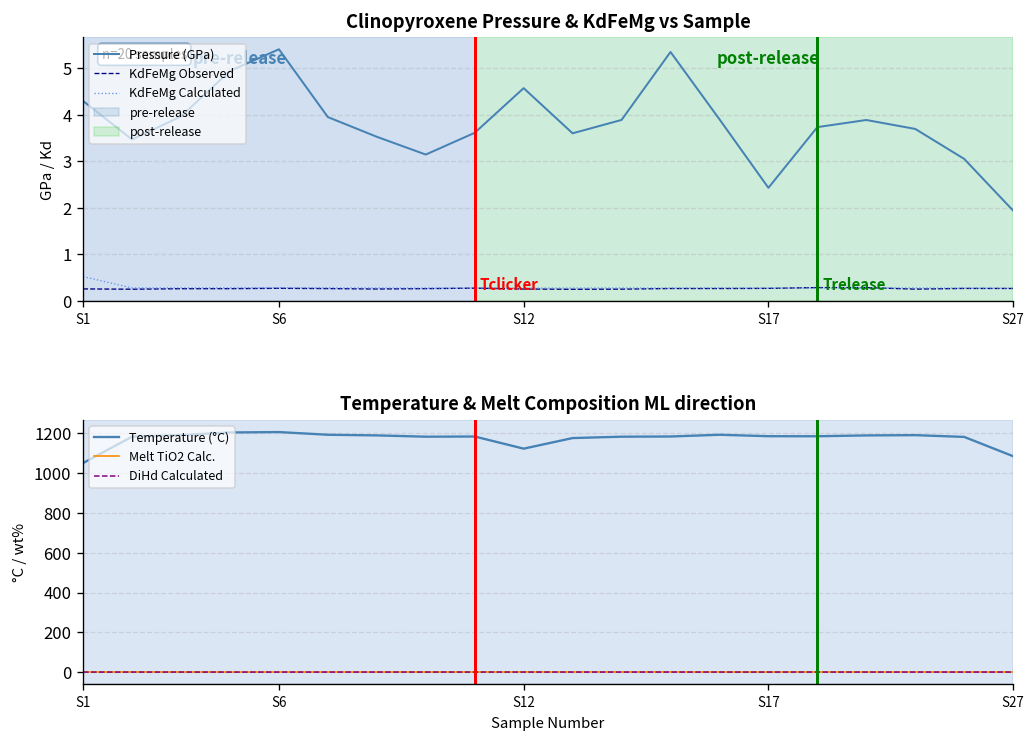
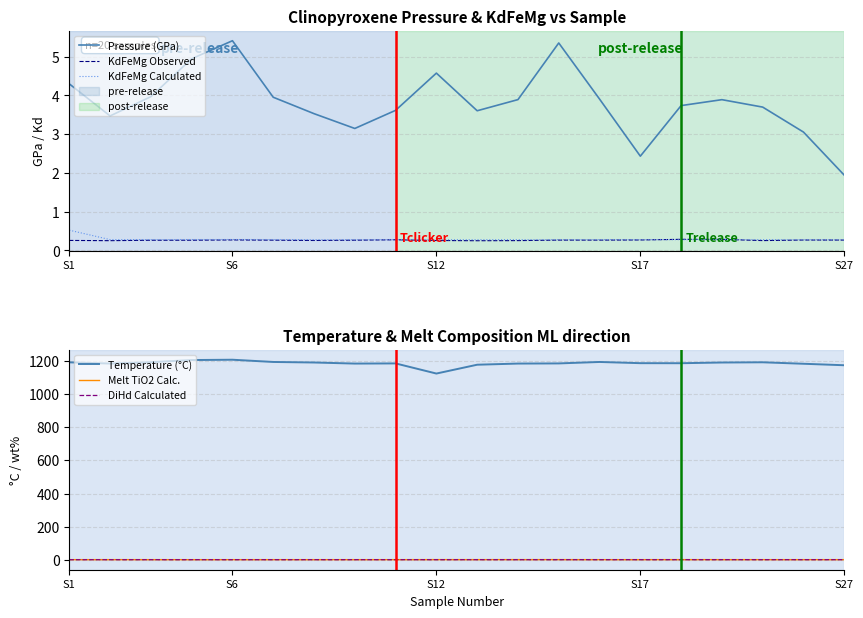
Temperature & Melt Composition ML direction, Temperature (°C), S1: 1050 -> 1190
Temperature & Melt Composition ML direction, Temperature (°C), S27: 1090 -> 1170
